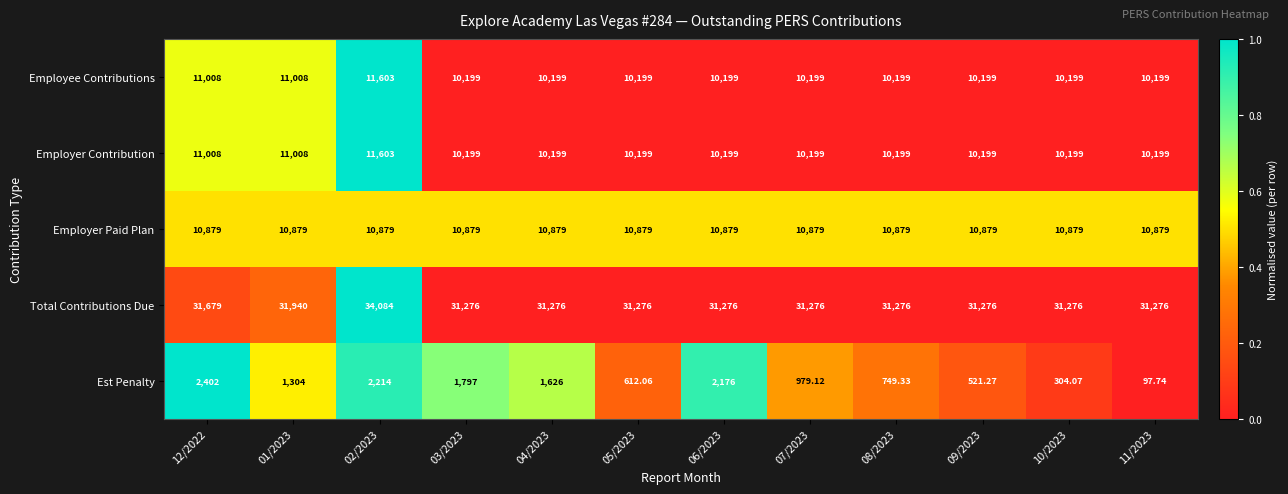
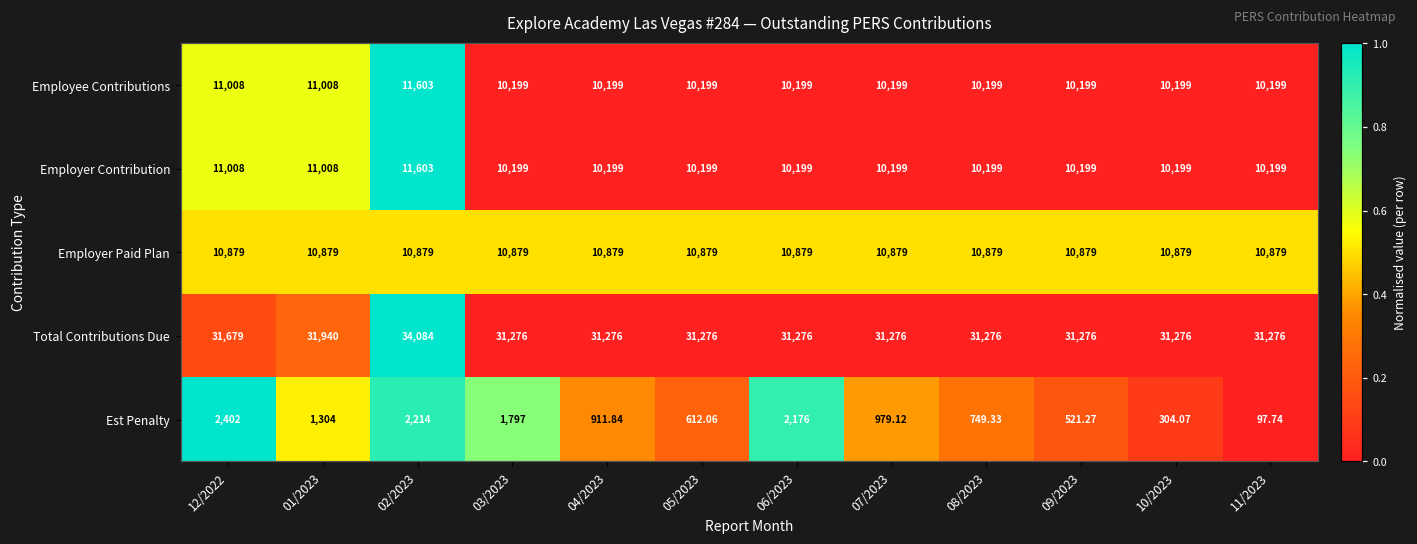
Est Penalty, 04/2023: 1,626 -> 911.84
